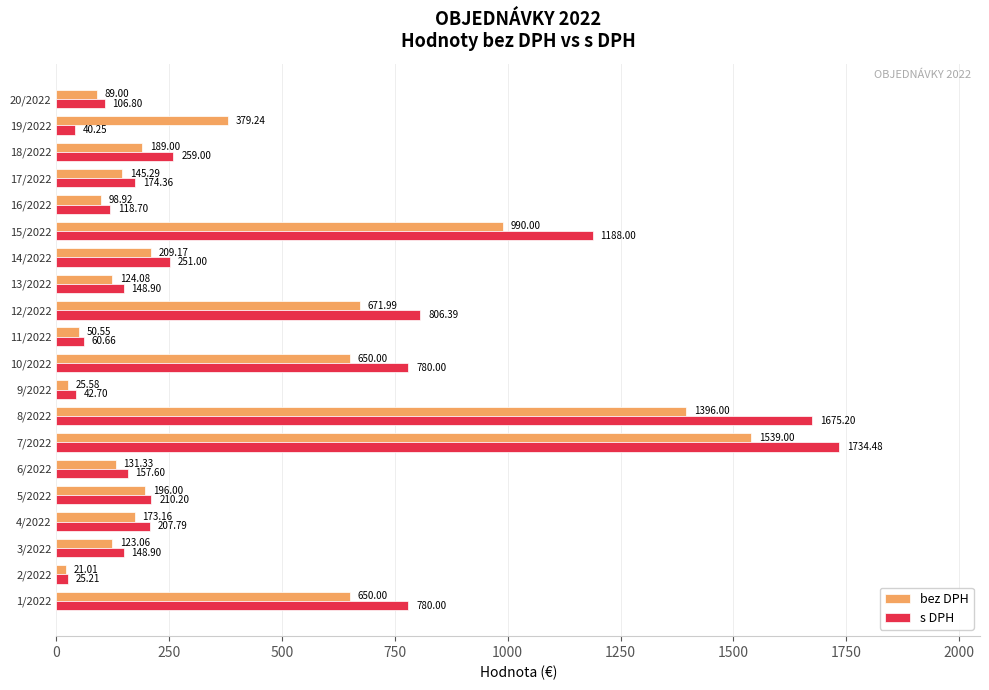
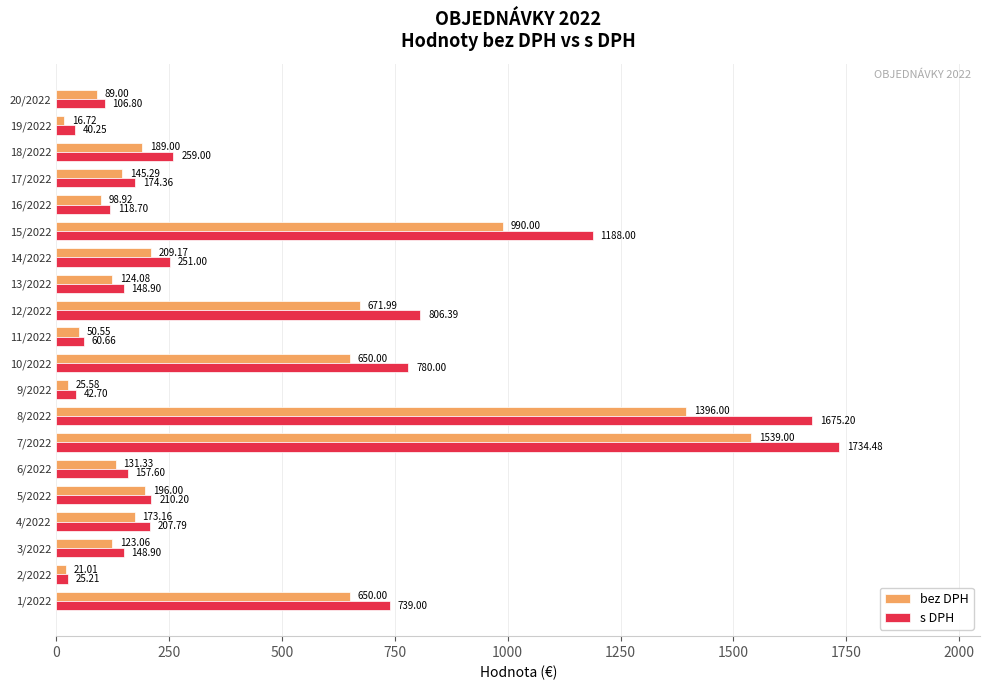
bez DPH, 19/2022: 379.24 -> 16.72
s DPH, 1/2022: 780.00 -> 739.00
